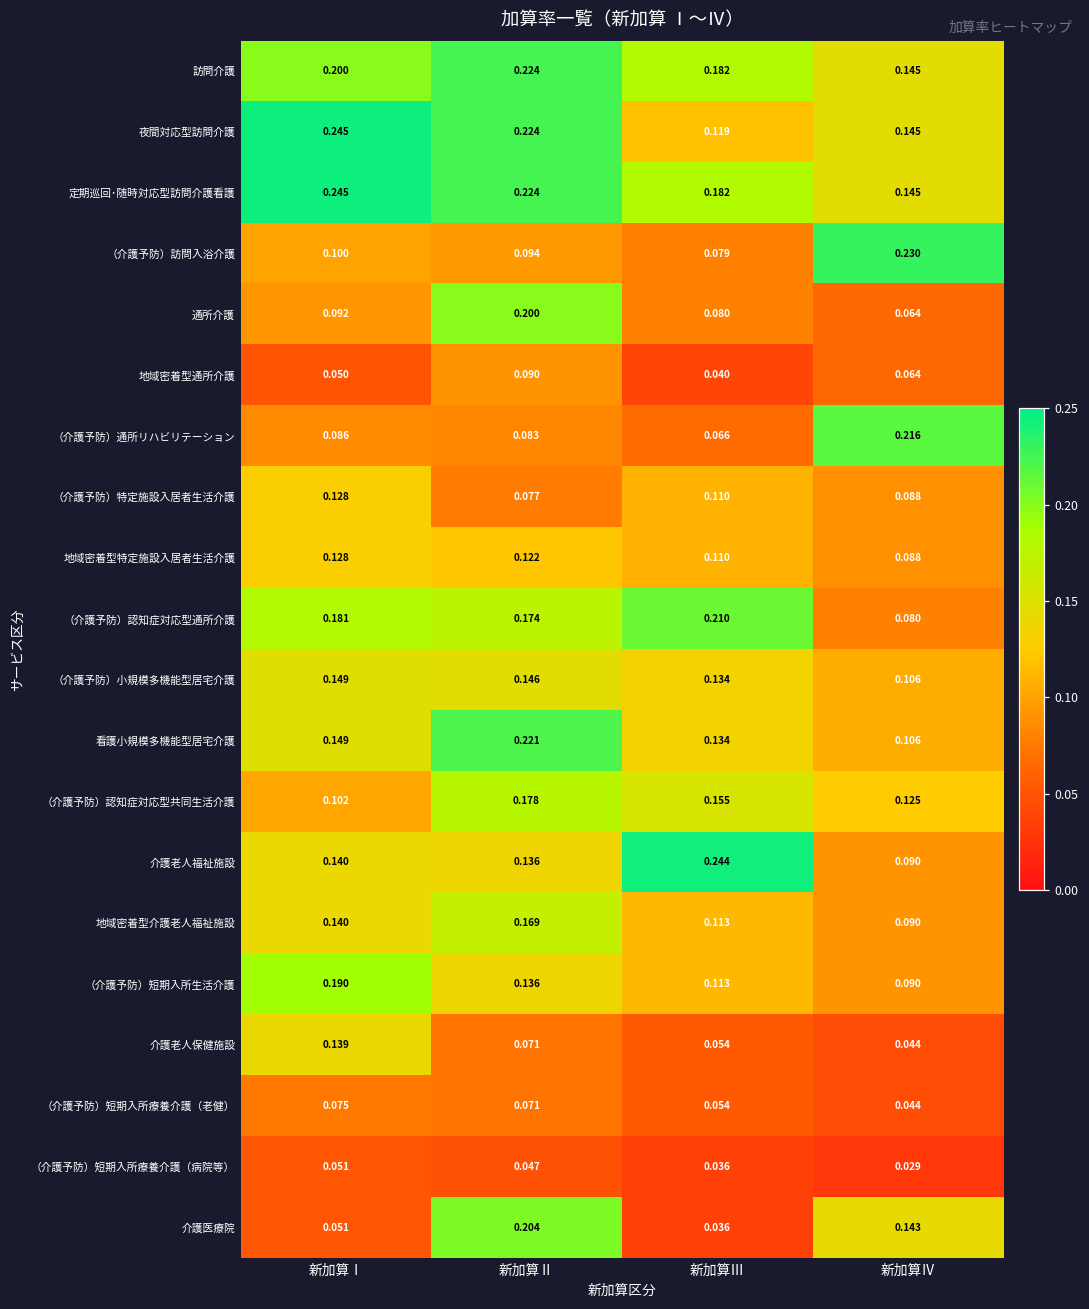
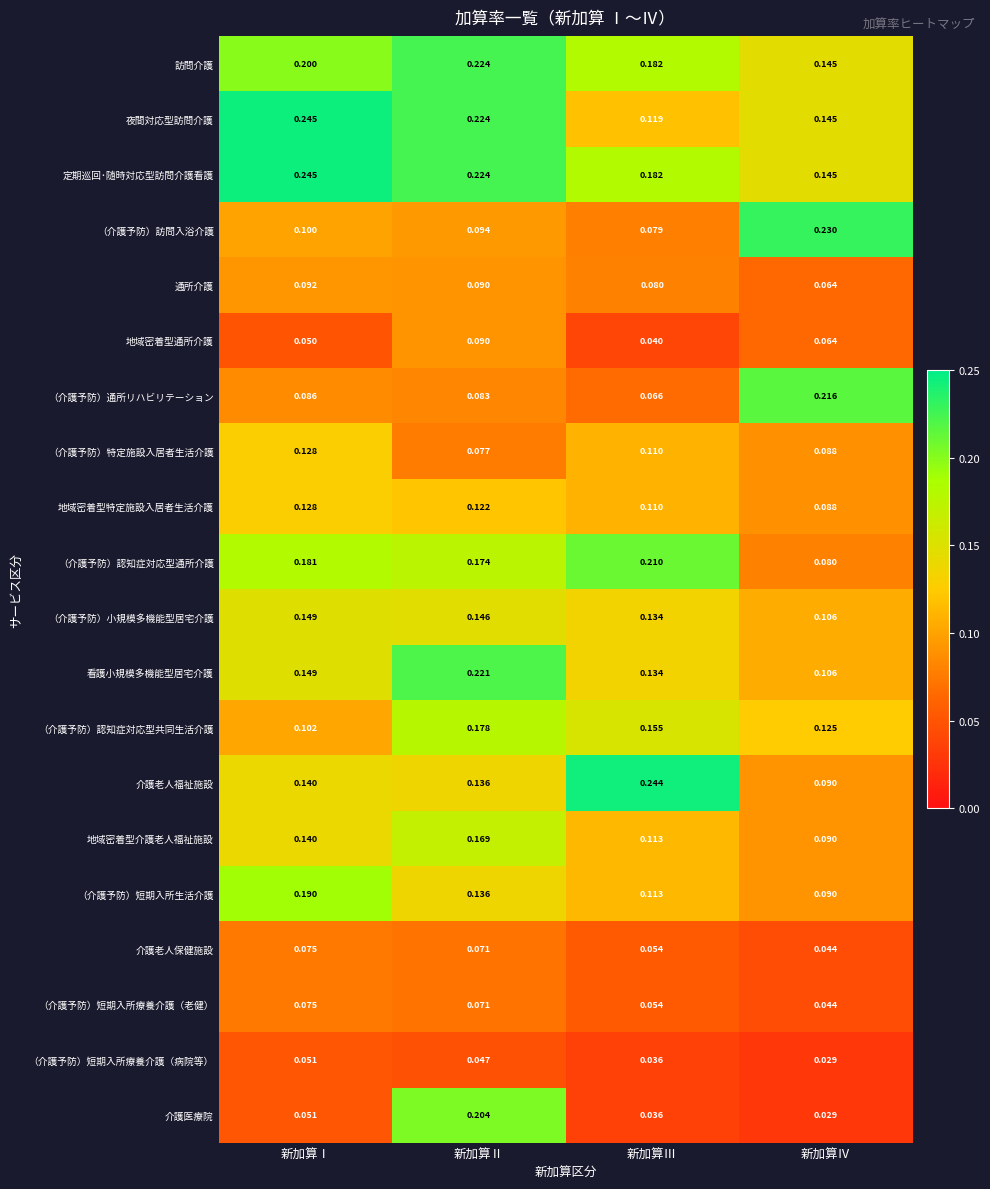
通所介護, 新加算Ⅱ: 0.200 -> 0.090
介護老人保健施設, 新加算Ⅰ: 0.139 -> 0.075
介護医療院, 新加算Ⅳ: 0.143 -> 0.029
